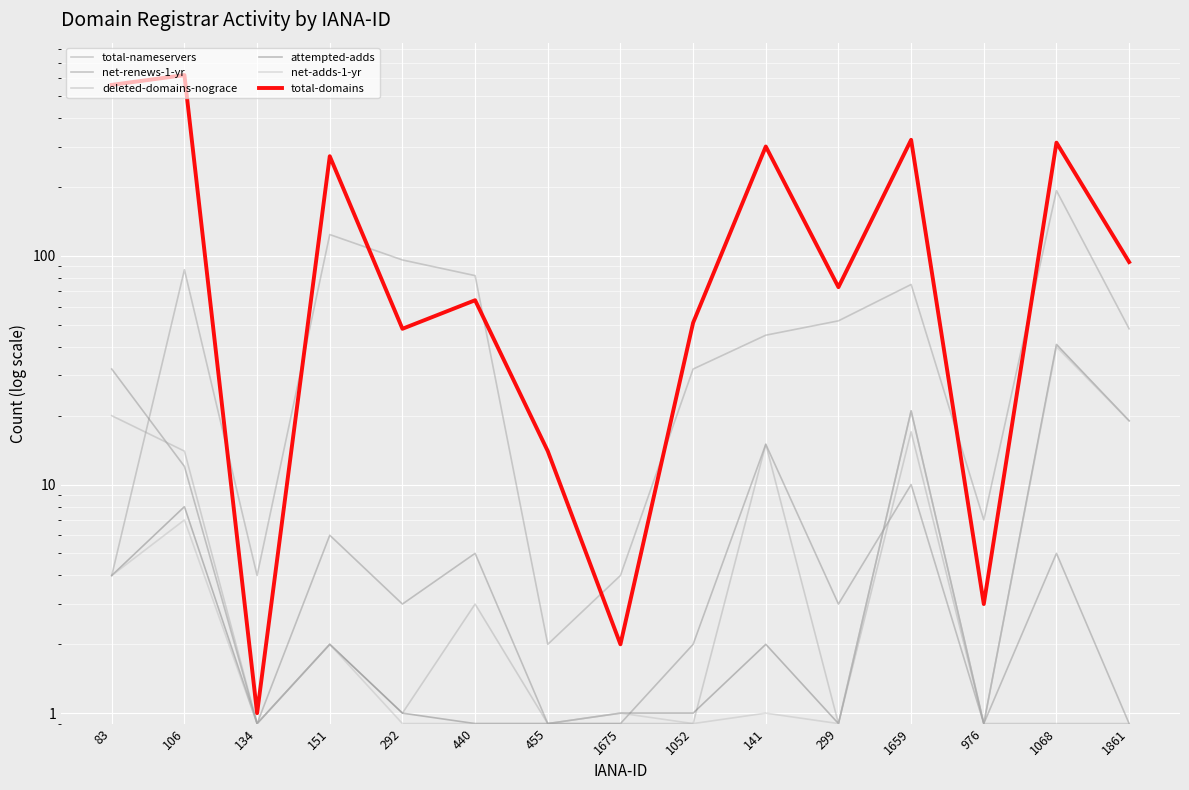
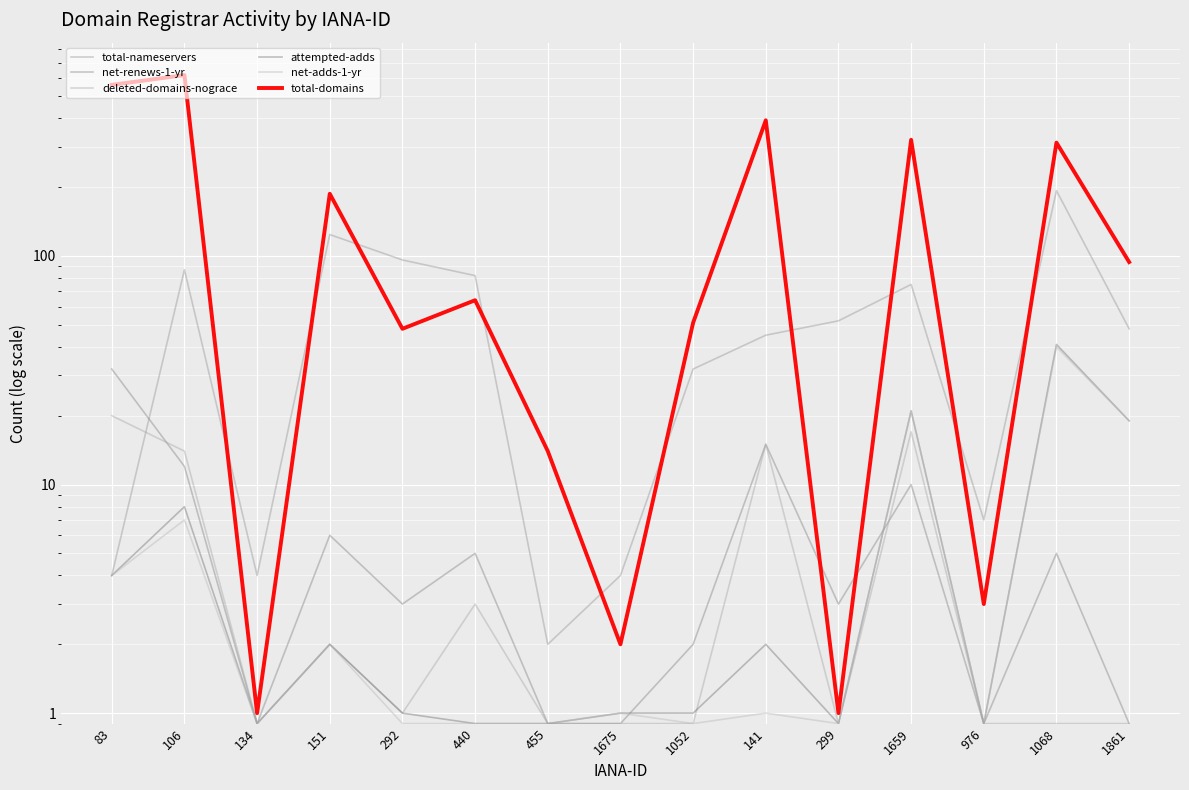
total-domains, 151: 270 -> 190
total-domains, 141: 300 -> 390
total-domains, 299: 73 -> 1
